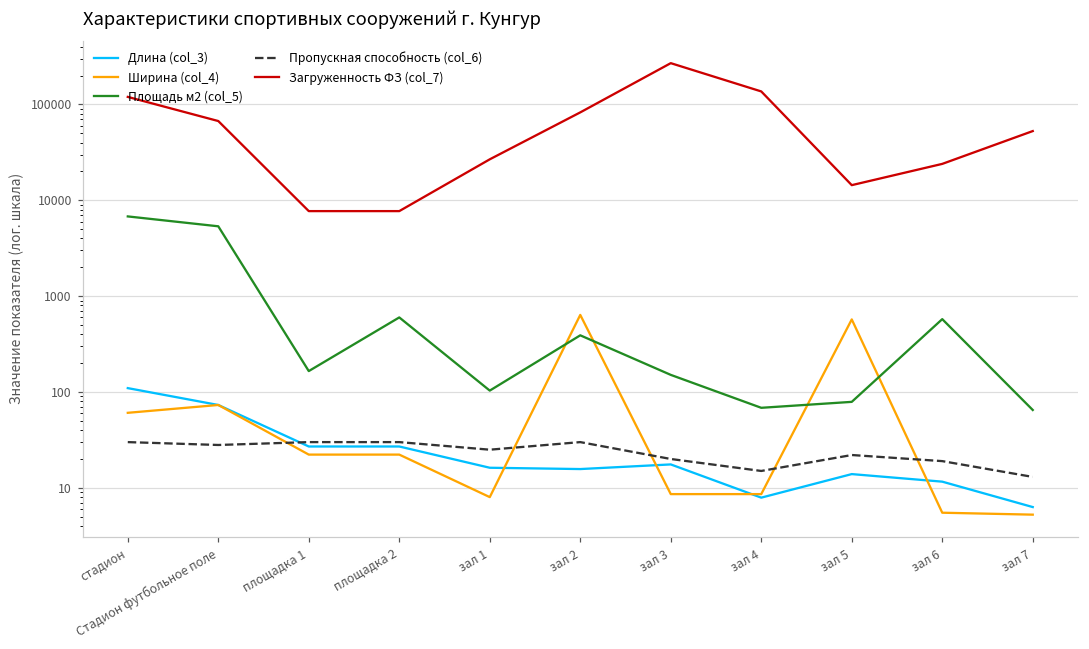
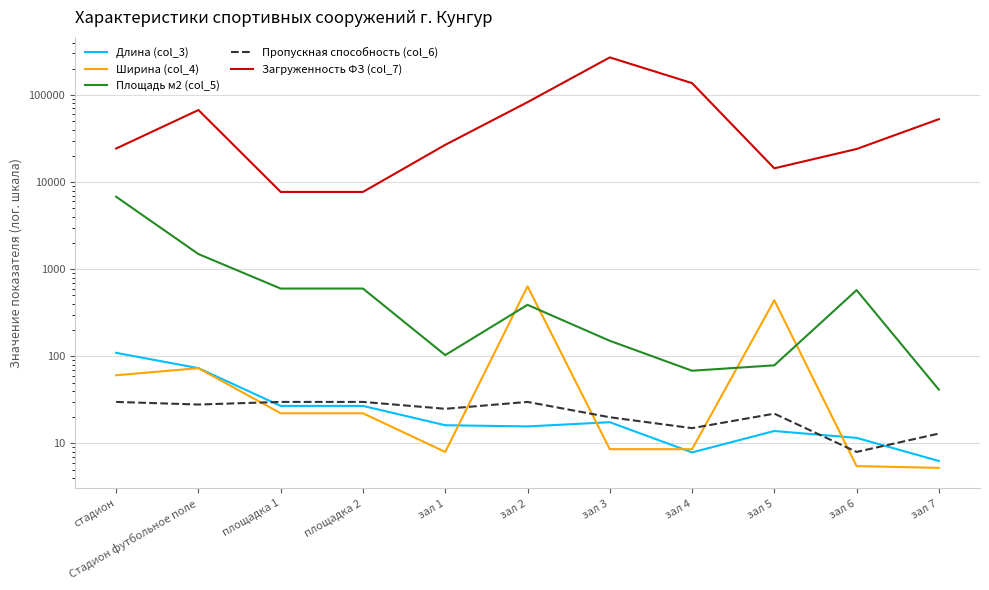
Загруженность ФЗ (col_7), стадион: 120000 -> 24000
Площадь м2 (col_5), Стадион футбольное поле: 5000 -> 1500
Площадь м2 (col_5), площадка 1: 170 -> 600
Ширина (col_4), зал 5: 600 -> 400
Пропускная способность (col_6), зал 6: 19 -> 8
Площадь м2 (col_5), зал 7: 60 -> 40
